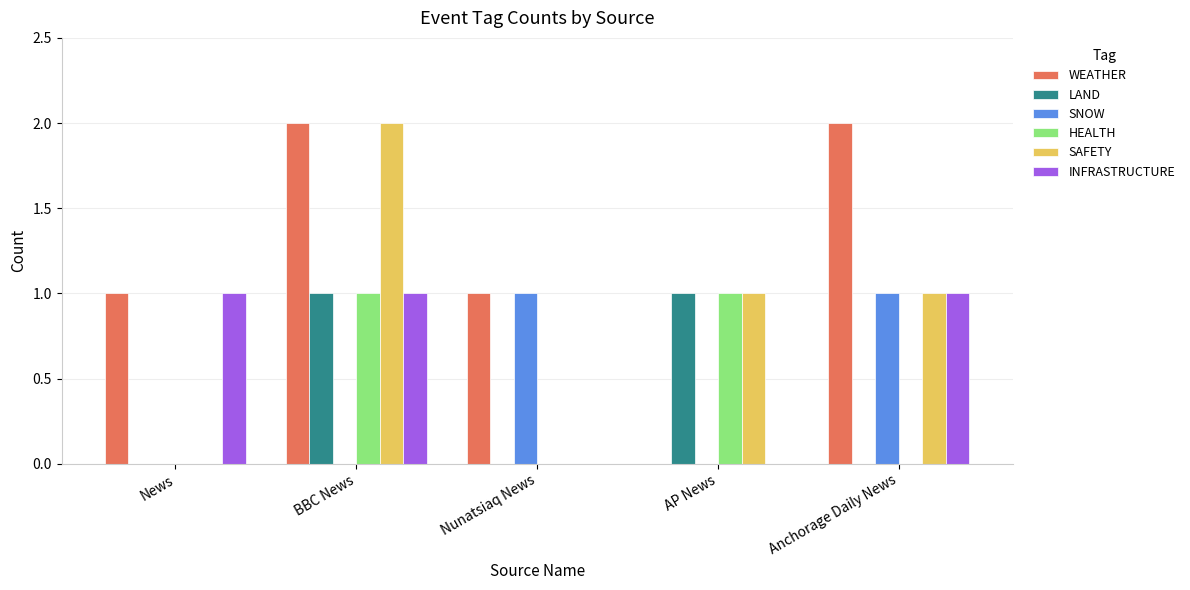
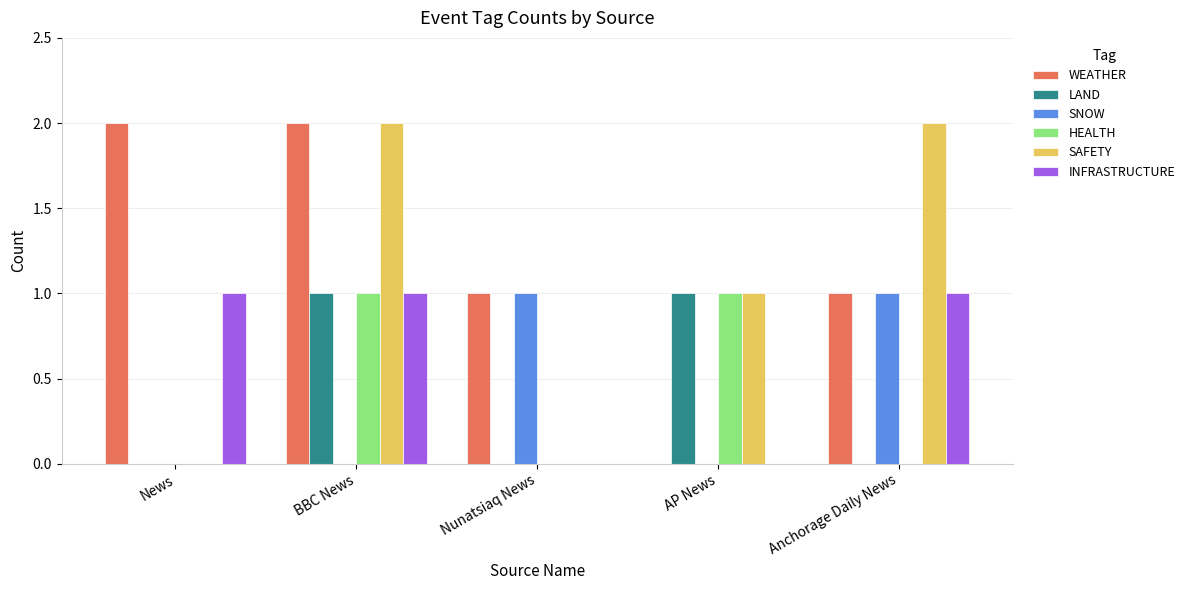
WEATHER, News: 1 -> 2
WEATHER, Anchorage Daily News: 2 -> 1
SAFETY, Anchorage Daily News: 1 -> 2
